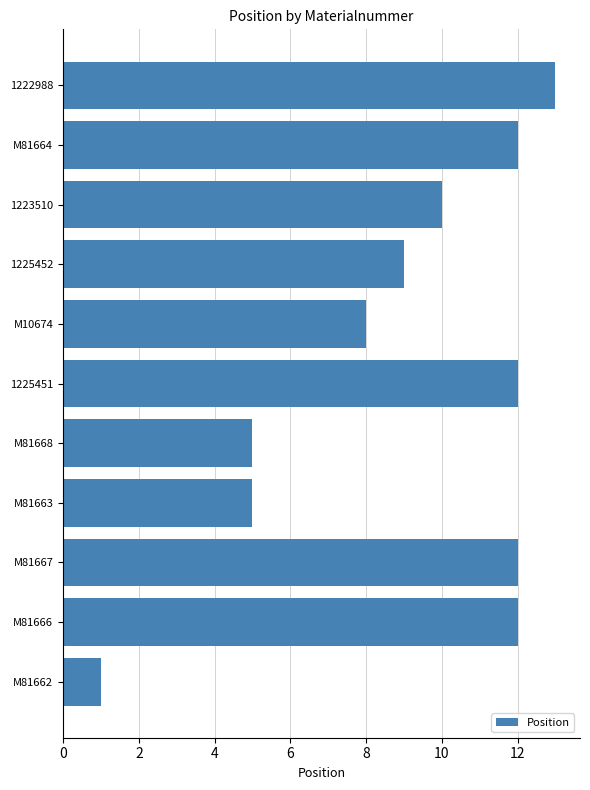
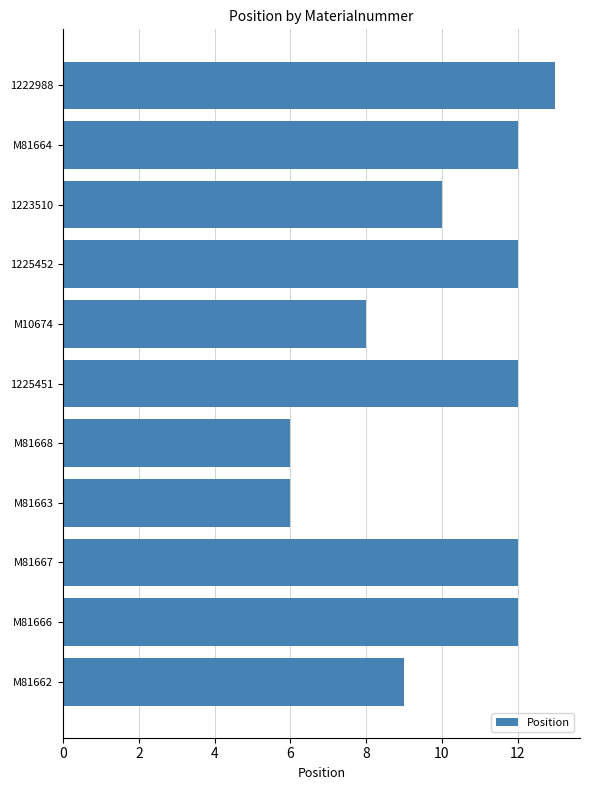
1225452: 9 -> 12
M81668: 5 -> 6
M81663: 5 -> 6
M81662: 1 -> 9
